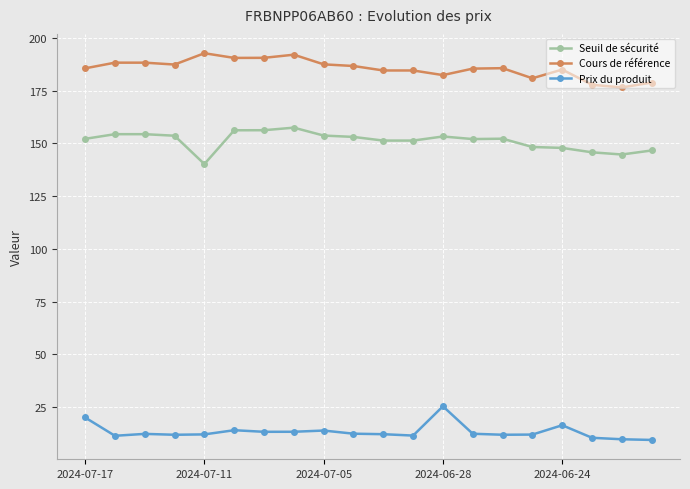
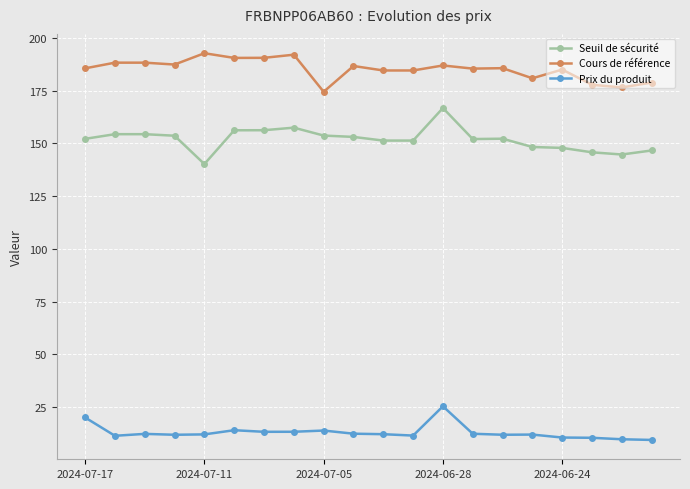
Cours de référence, 2024-07-05: 187 -> 174
Seuil de sécurité, 2024-06-28: 153 -> 167
Cours de référence, 2024-06-28: 182 -> 187
Prix du produit, 2024-06-24: 16 -> 11
